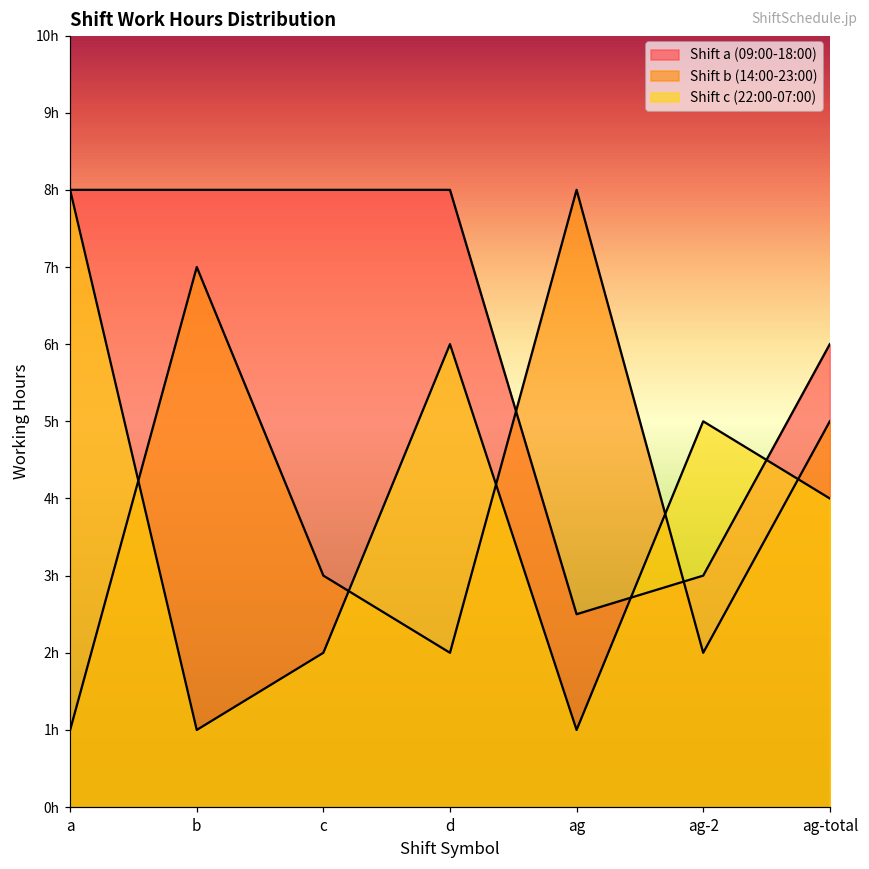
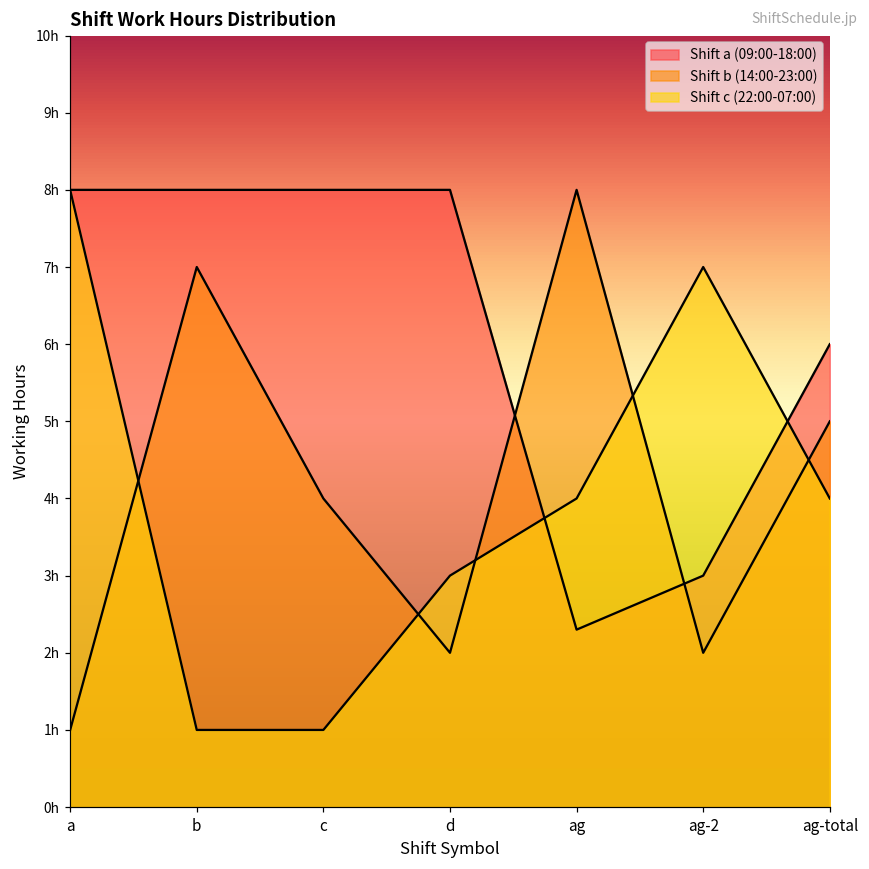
Shift b (14:00-23:00), c: 3h -> 4h
Shift c (22:00-07:00), c: 2h -> 1h
Shift c (22:00-07:00), d: 6h -> 3h
Shift a (09:00-18:00), ag: 2.5h -> 2.3h
Shift c (22:00-07:00), ag: 1h -> 4h
Shift c (22:00-07:00), ag-2: 5h -> 7h
